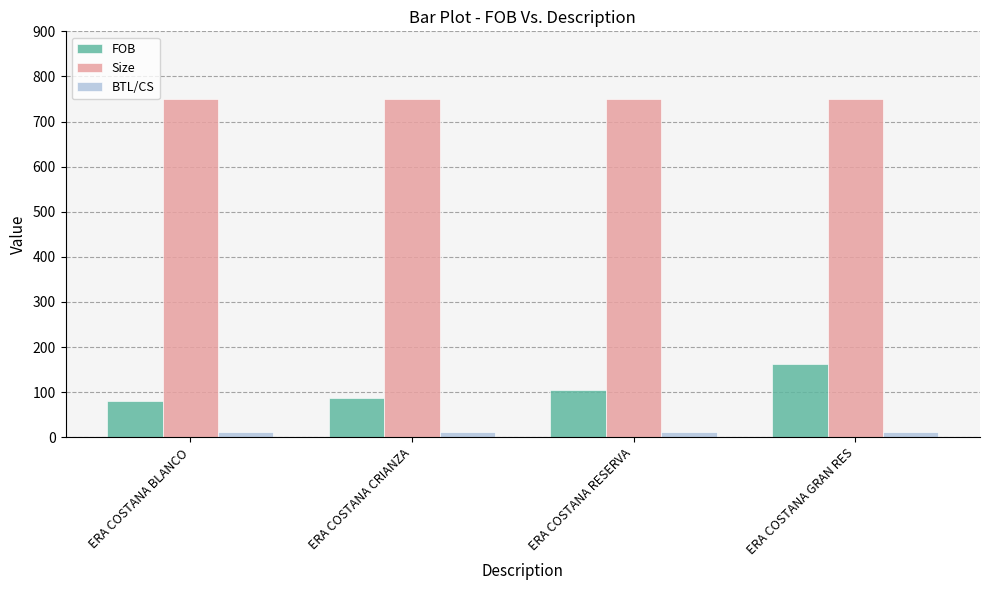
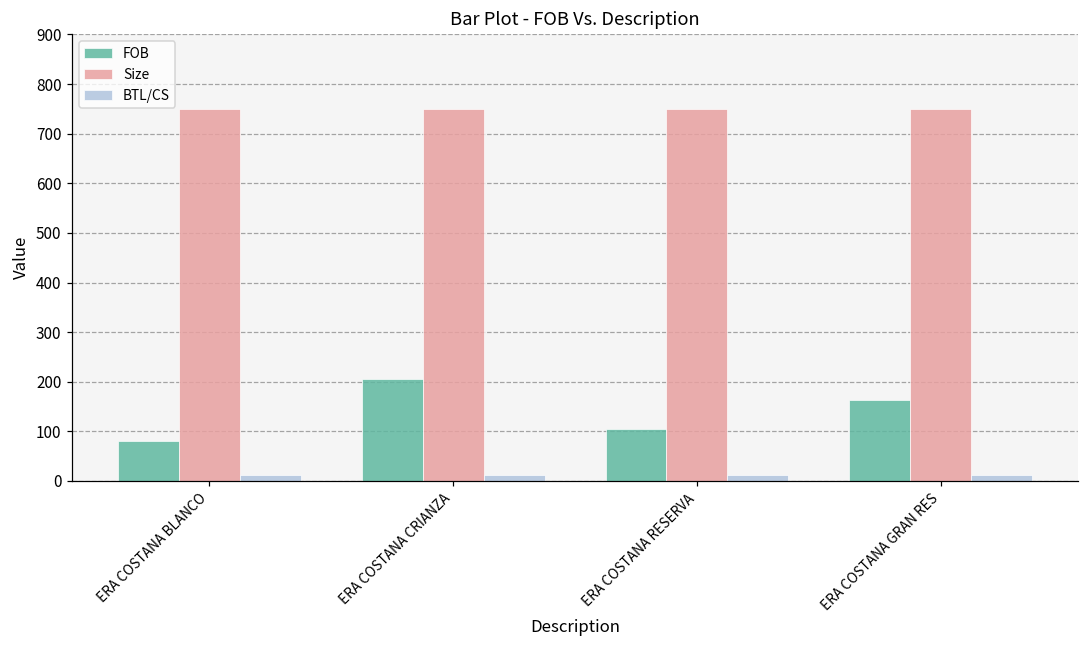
FOB, ERA COSTANA CRIANZA: 90 -> 210
